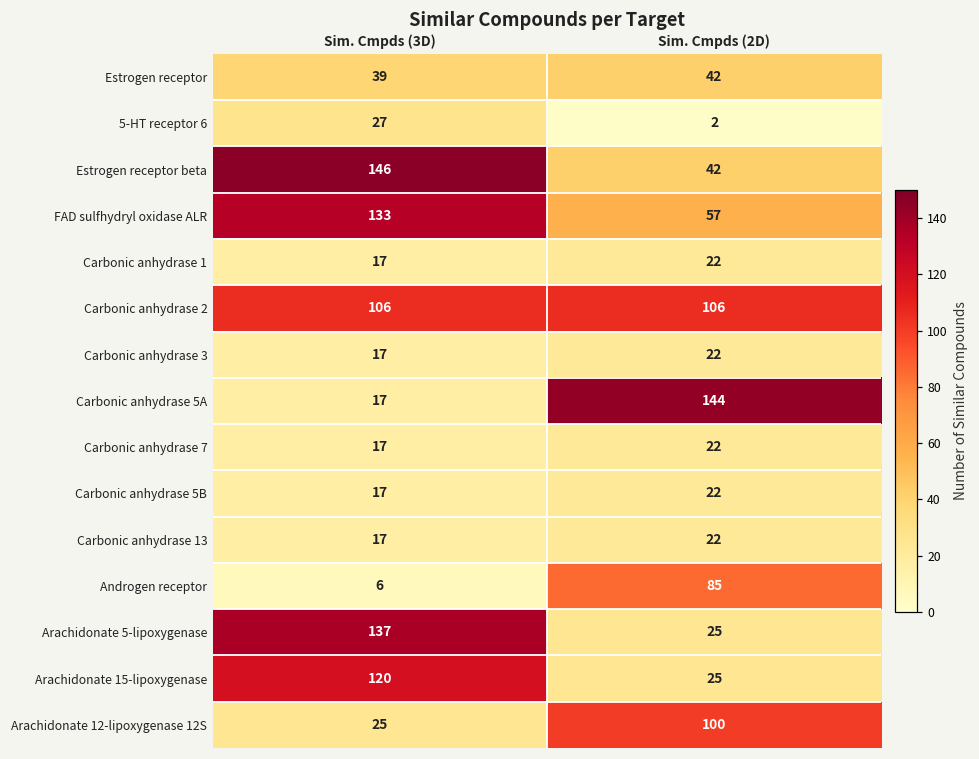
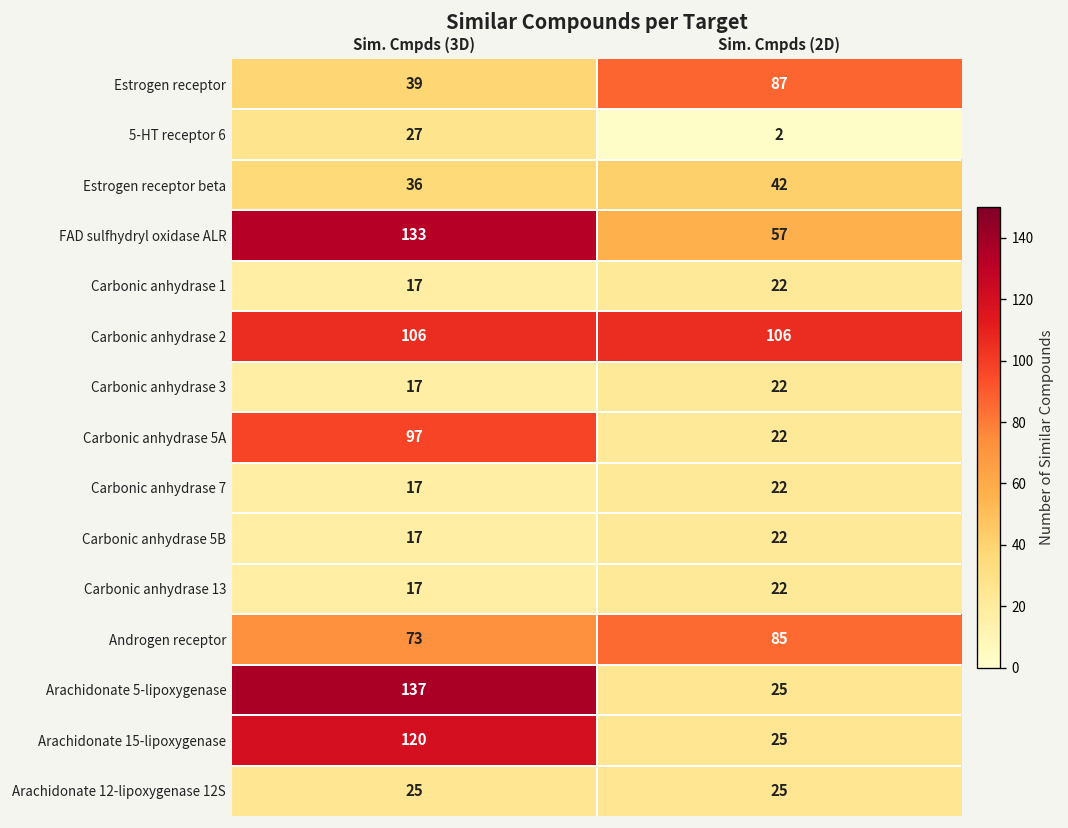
Estrogen receptor, Sim. Cmpds (2D): 42 -> 87
Estrogen receptor beta, Sim. Cmpds (3D): 146 -> 36
Carbonic anhydrase 5A, Sim. Cmpds (3D): 17 -> 97
Carbonic anhydrase 5A, Sim. Cmpds (2D): 144 -> 22
Androgen receptor, Sim. Cmpds (3D): 6 -> 73
Arachidonate 12-lipoxygenase 12S, Sim. Cmpds (2D): 100 -> 25
